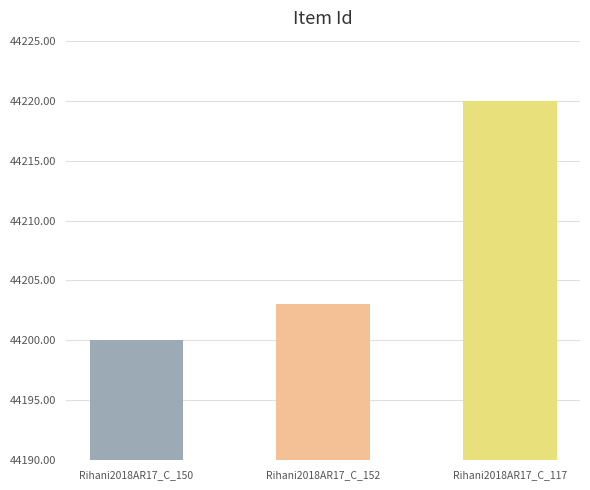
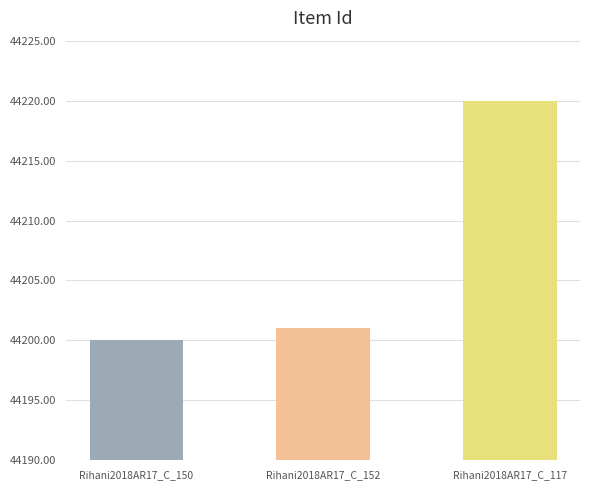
Rihani2018AR17_C_152: 44203 -> 44201
